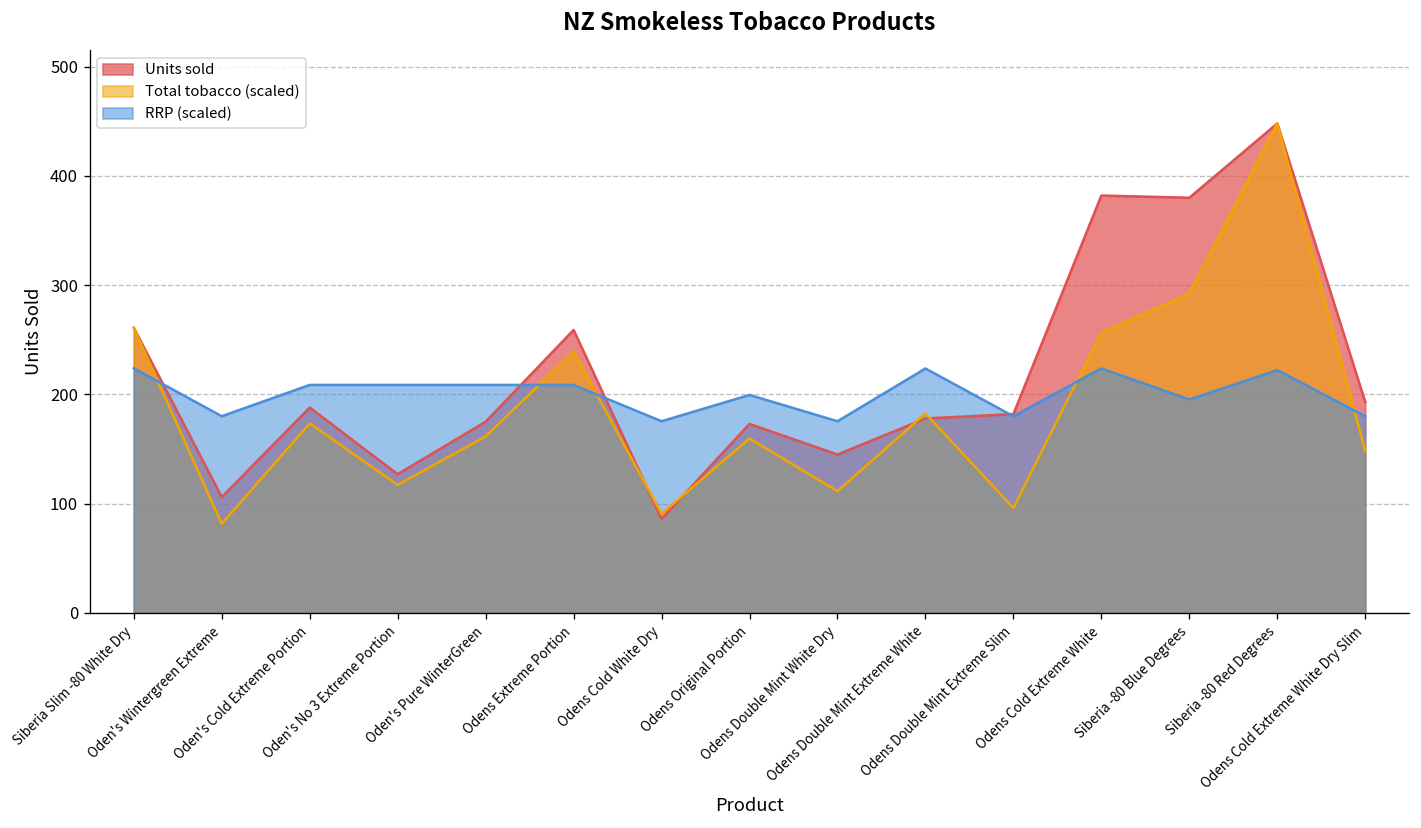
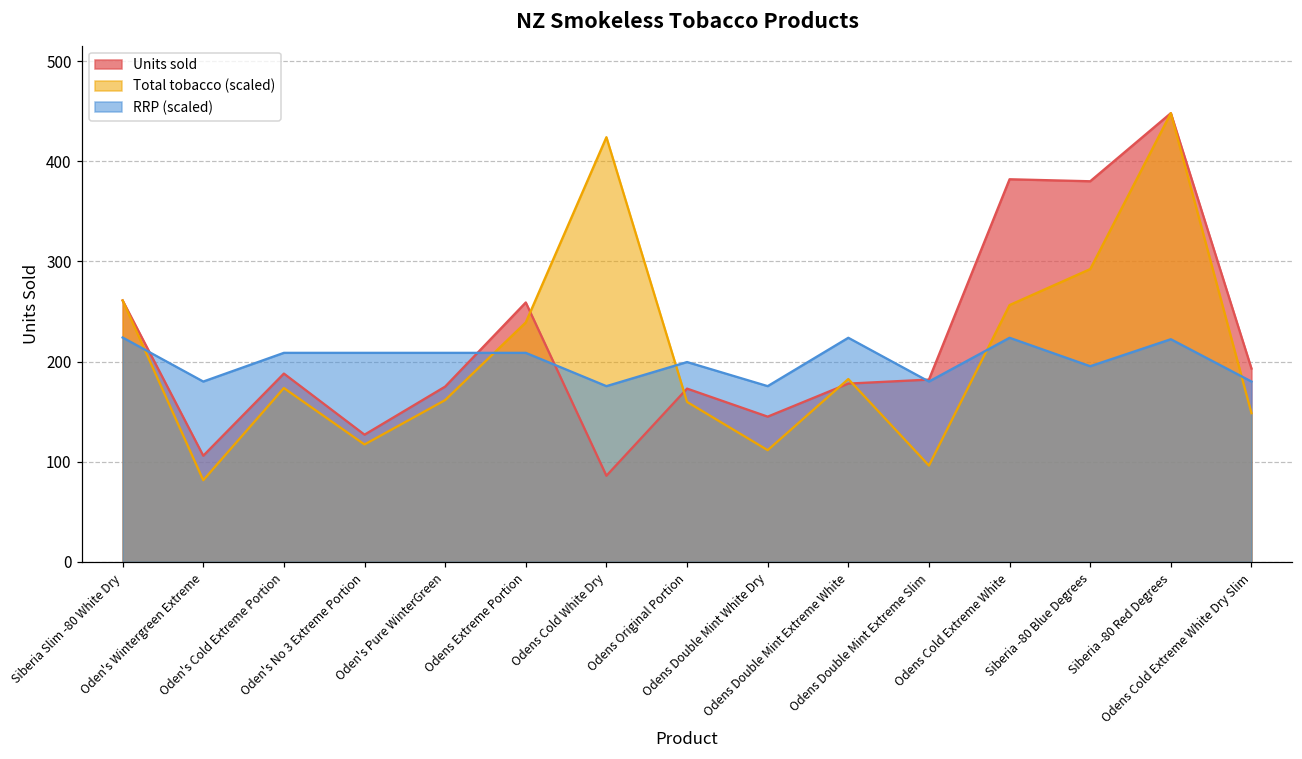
Total tobacco (scaled), Odens Cold White Dry: 90 -> 420
